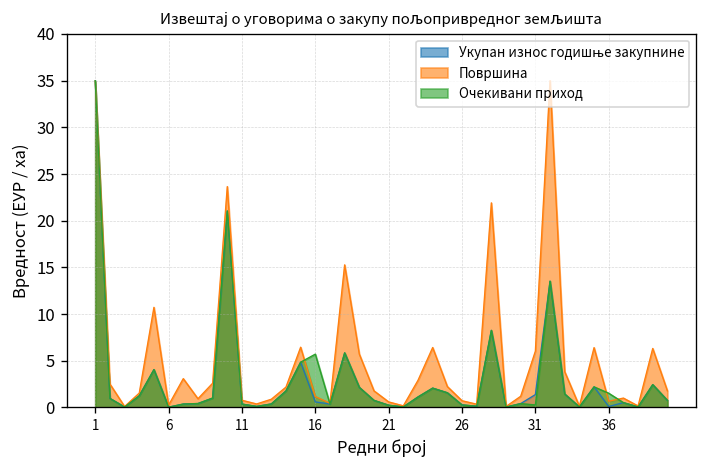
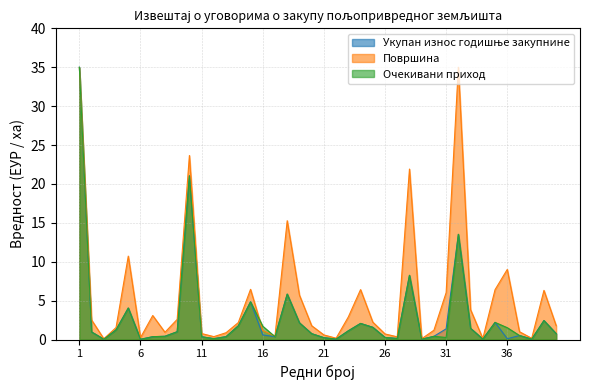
Очекивани приход, 16: 6 -> 2
Површина, 36: 1 -> 9
